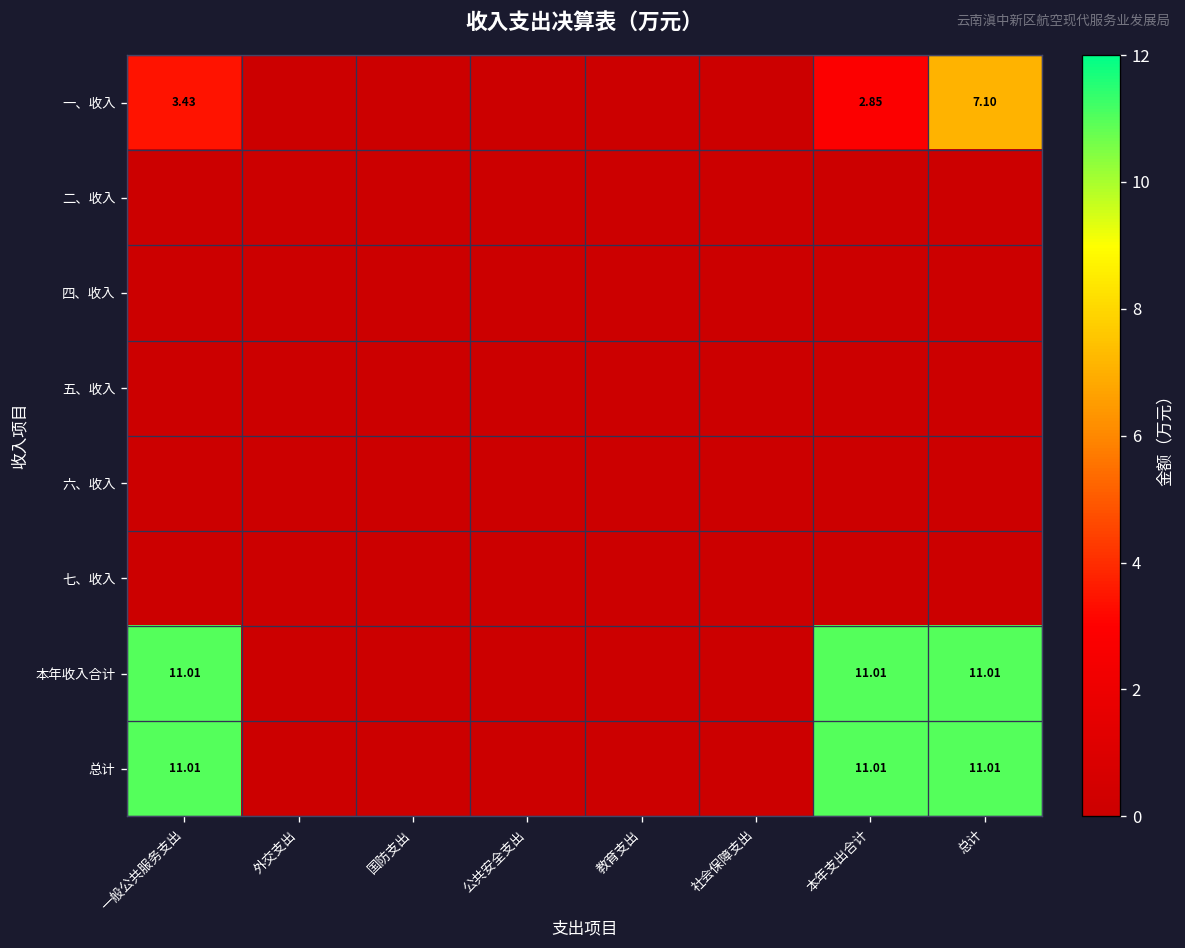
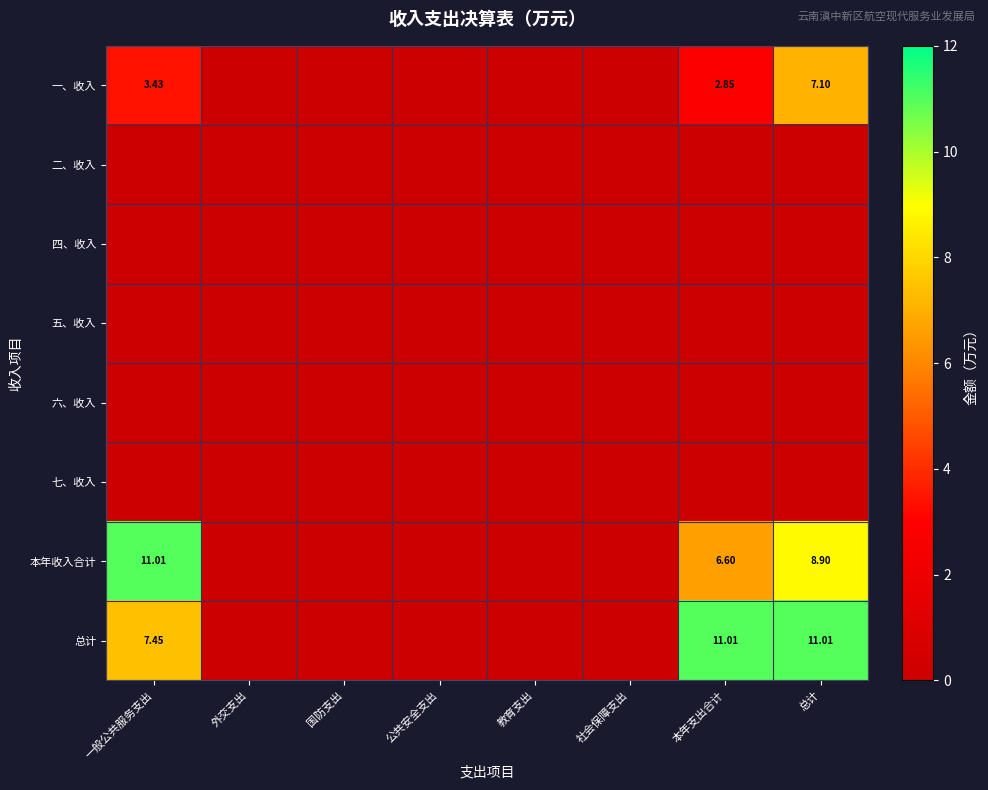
本年收入合计, 本年支出合计: 11.01 -> 6.60
本年收入合计, 总计: 11.01 -> 8.90
总计, 一般公共服务支出: 11.01 -> 7.45
